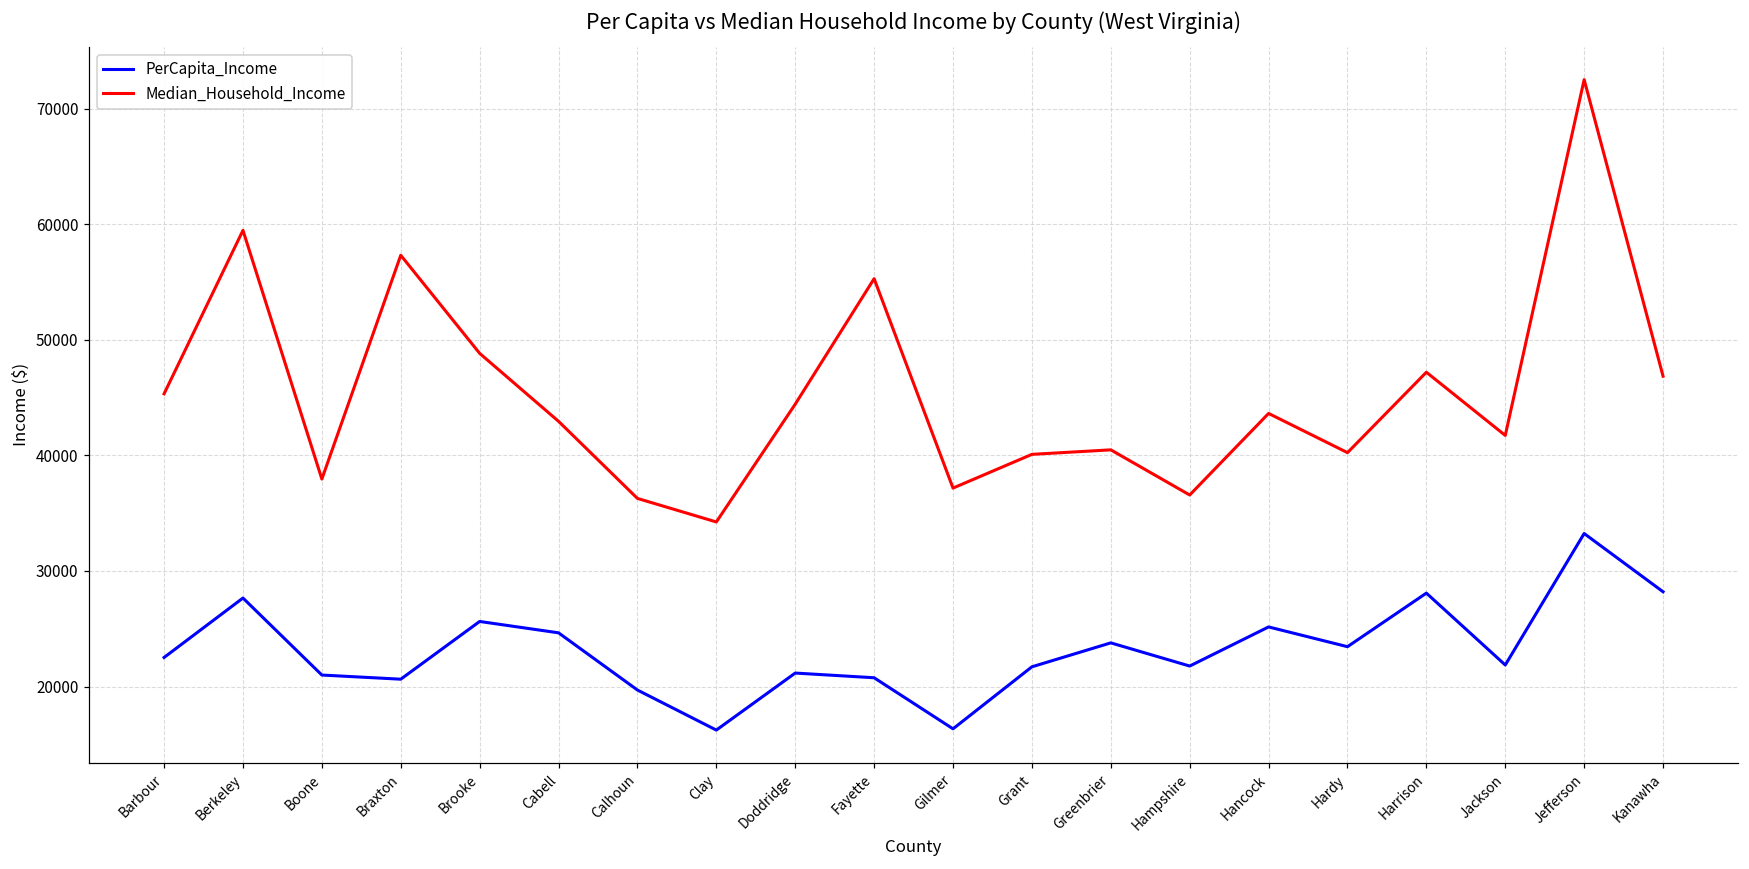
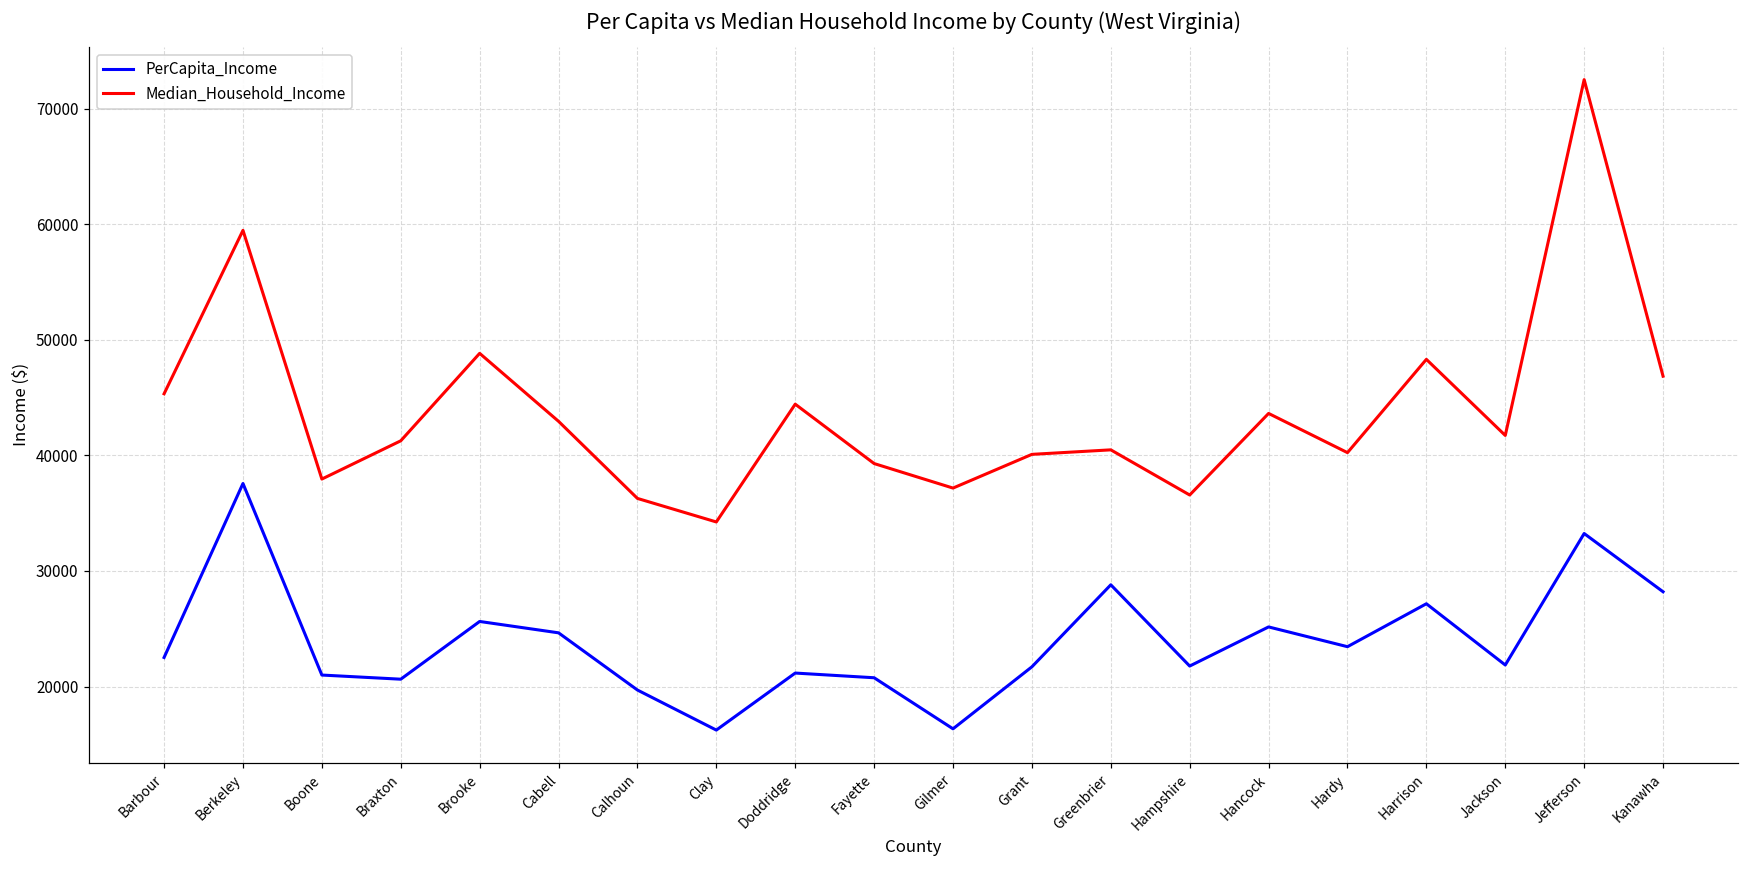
PerCapita_Income, Berkeley: 27700 -> 37600
Median_Household_Income, Braxton: 57300 -> 41300
Median_Household_Income, Fayette: 55300 -> 39300
PerCapita_Income, Greenbrier: 23800 -> 28800
PerCapita_Income, Harrison: 28100 -> 27200
Median_Household_Income, Harrison: 47200 -> 48300
